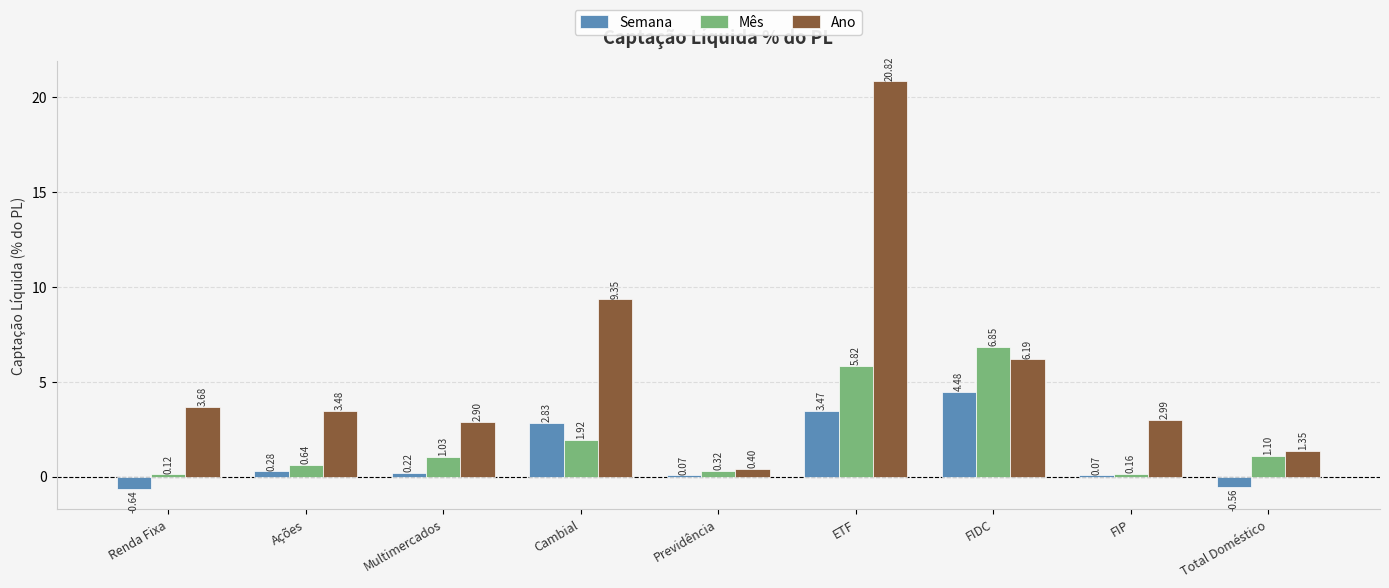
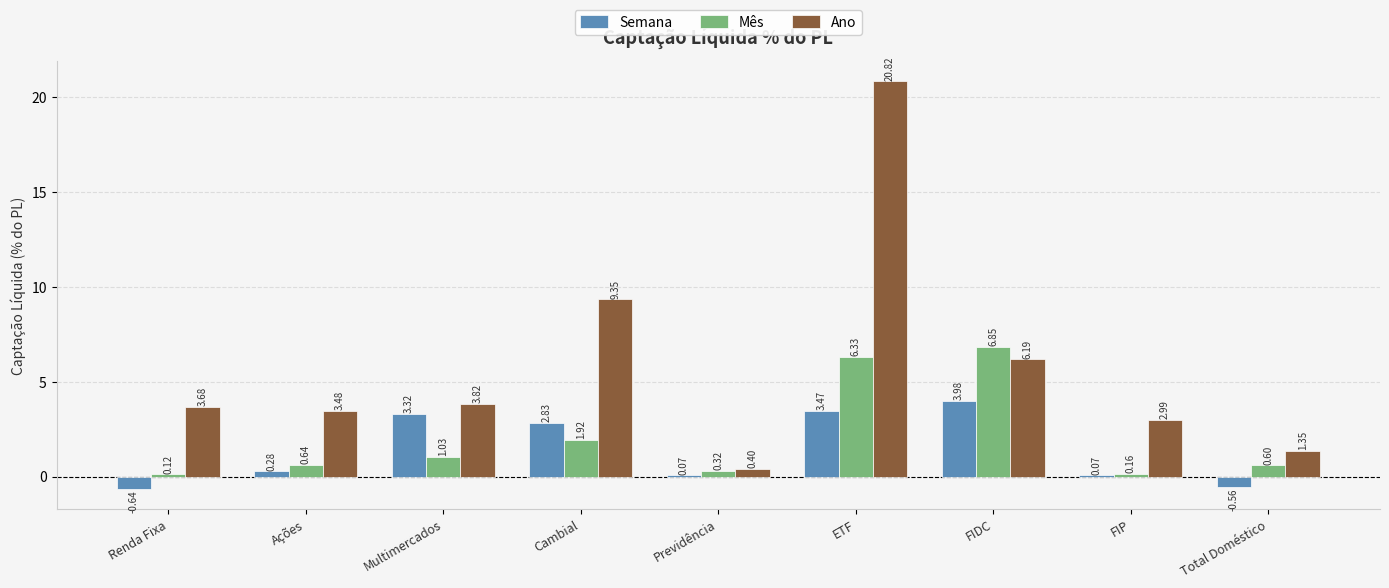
Semana, Multimercados: 0.22 -> 3.32
Ano, Multimercados: 2.90 -> 3.82
Mês, ETF: 5.82 -> 6.33
Semana, FIDC: 4.48 -> 3.98
Mês, Total Doméstico: 1.10 -> 0.60
